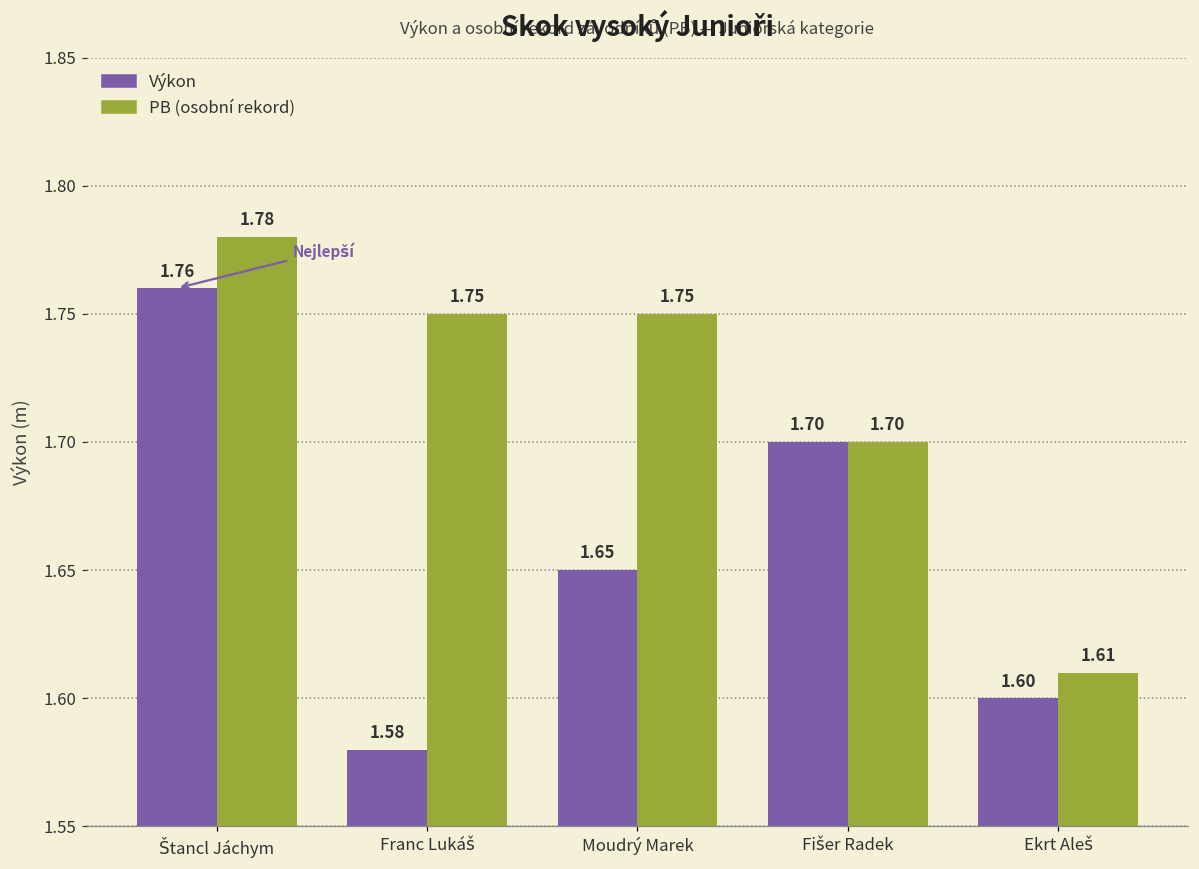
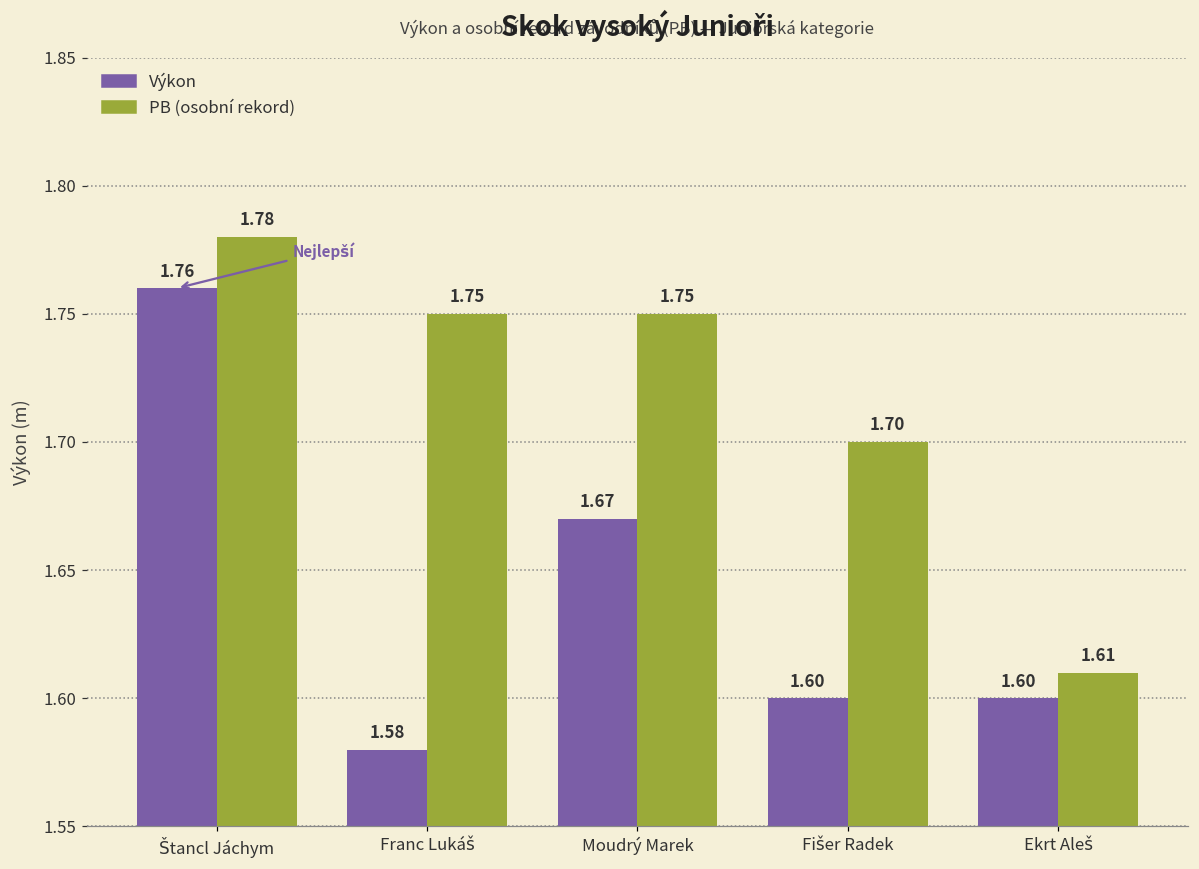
Výkon, Moudrý Marek: 1.65 -> 1.67
Výkon, Fišer Radek: 1.70 -> 1.60
